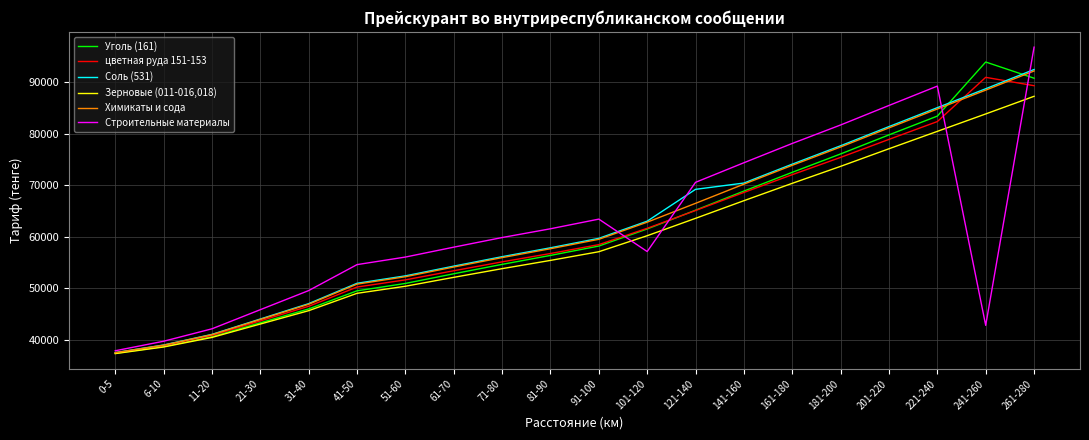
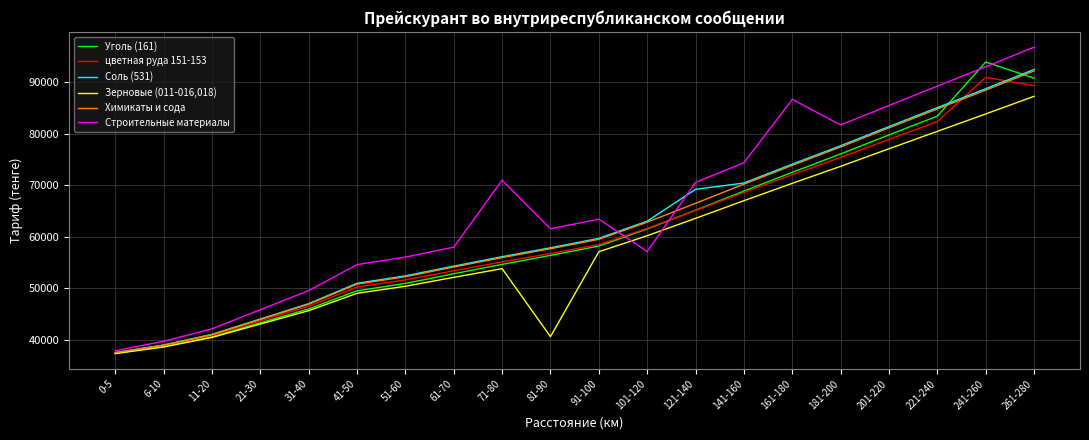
Строительные материалы, 71-80: 60000 -> 71000
Зерновые (011-016,018), 81-90: 55000 -> 41000
Строительные материалы, 161-180: 78000 -> 87000
Строительные материалы, 241-260: 43000 -> 93000
